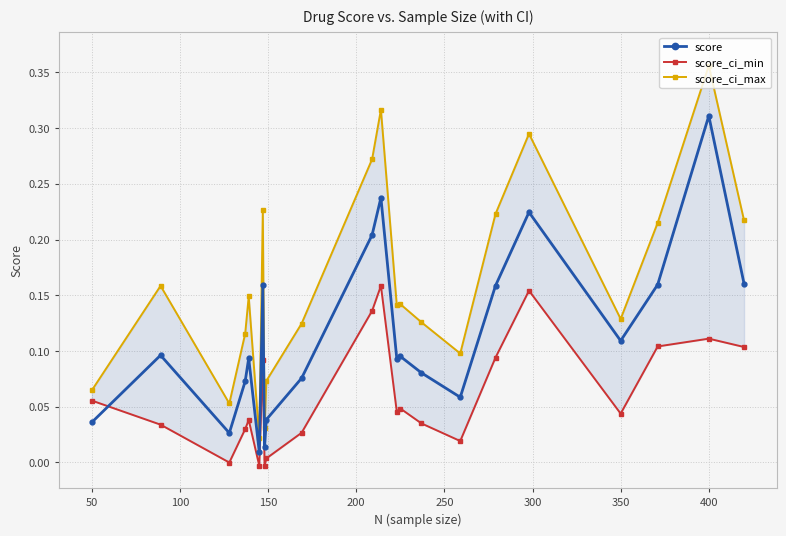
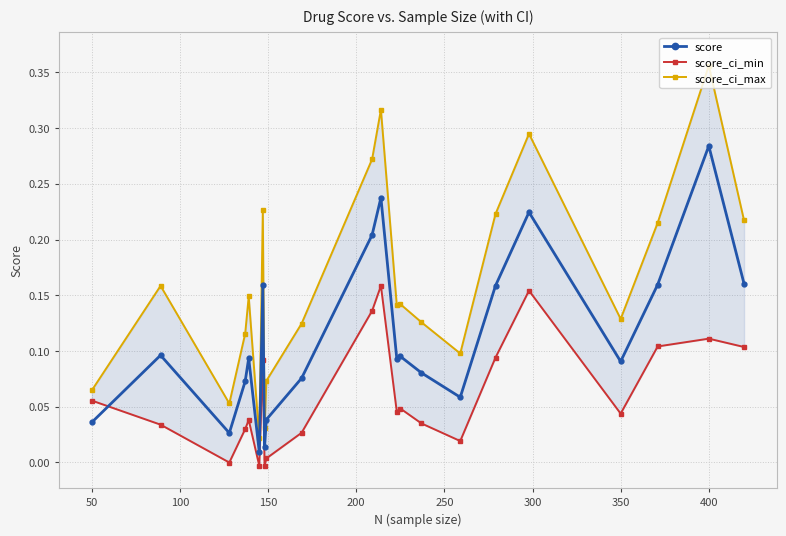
score, 350: 0.109 -> 0.091
score, 400: 0.311 -> 0.284
